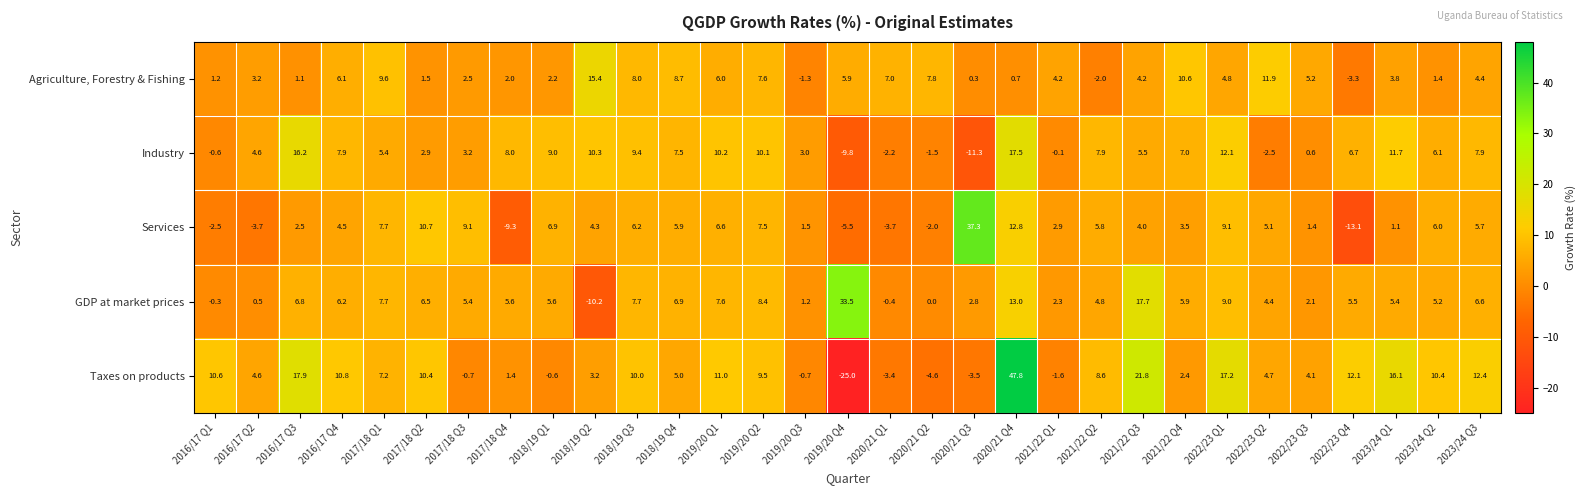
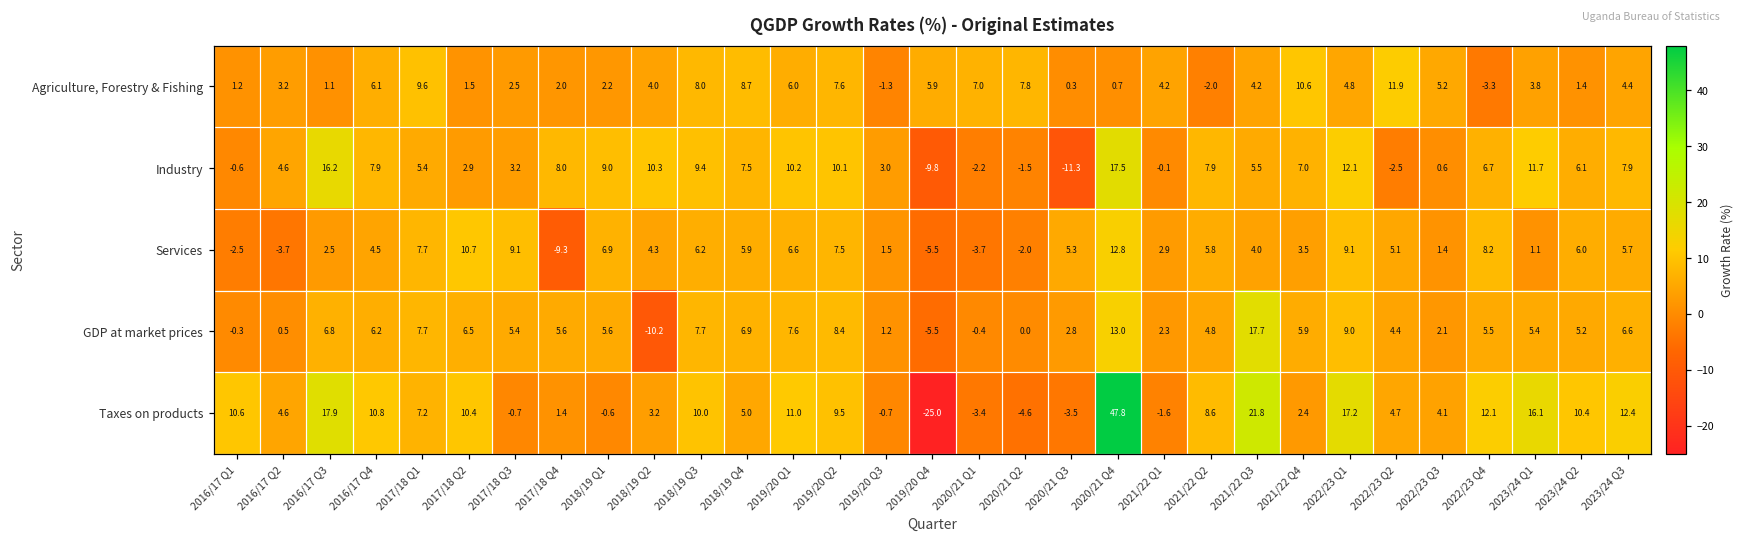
Agriculture, Forestry & Fishing, 2018/19 Q2: 15.4 -> 4.0
Services, 2020/21 Q3: 37.3 -> 5.3
Services, 2022/23 Q4: -13.1 -> 8.2
GDP at market prices, 2019/20 Q4: 33.5 -> -5.5
